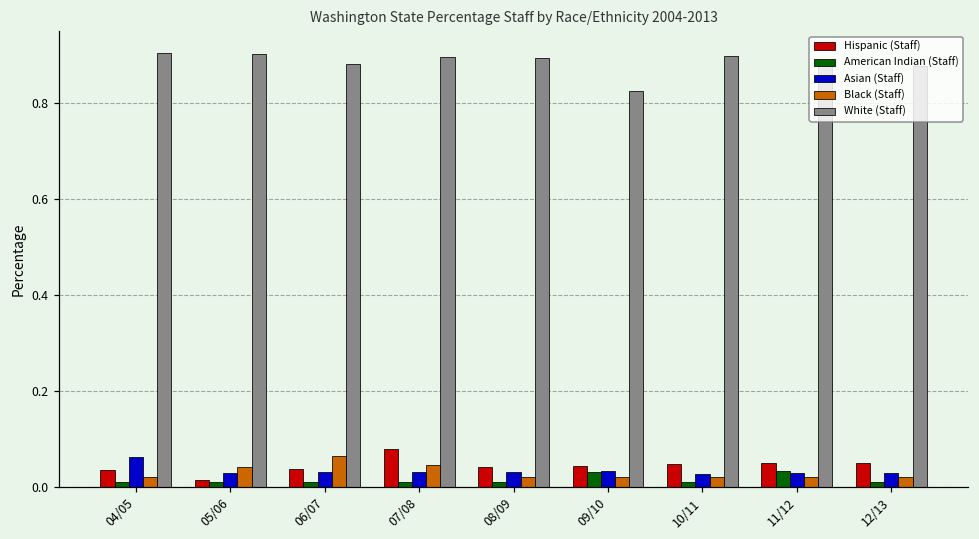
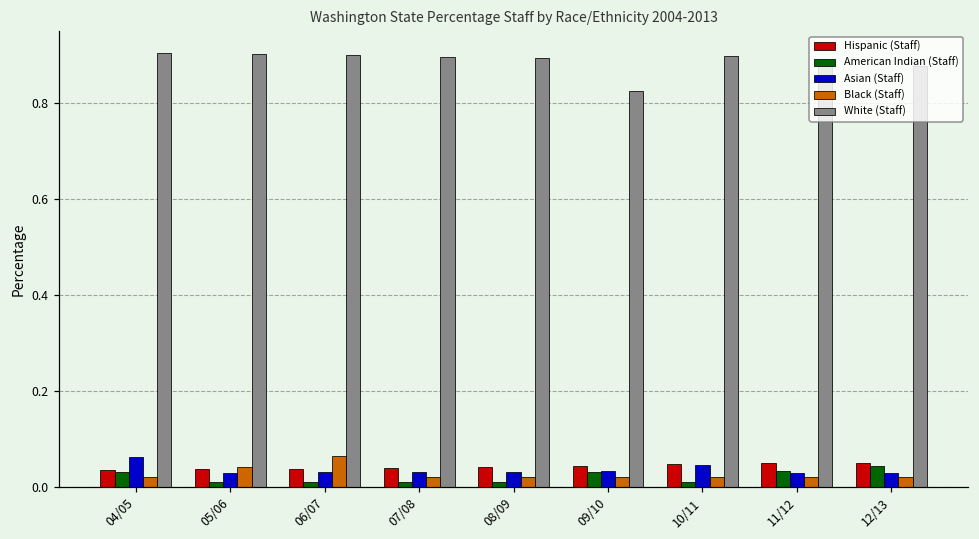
American Indian (Staff), 04/05: 0.01 -> 0.03
Hispanic (Staff), 05/06: 0.01 -> 0.04
White (Staff), 06/07: 0.88 -> 0.90
Hispanic (Staff), 07/08: 0.08 -> 0.04
Black (Staff), 07/08: 0.04 -> 0.02
Asian (Staff), 10/11: 0.03 -> 0.05
American Indian (Staff), 12/13: 0.01 -> 0.04
